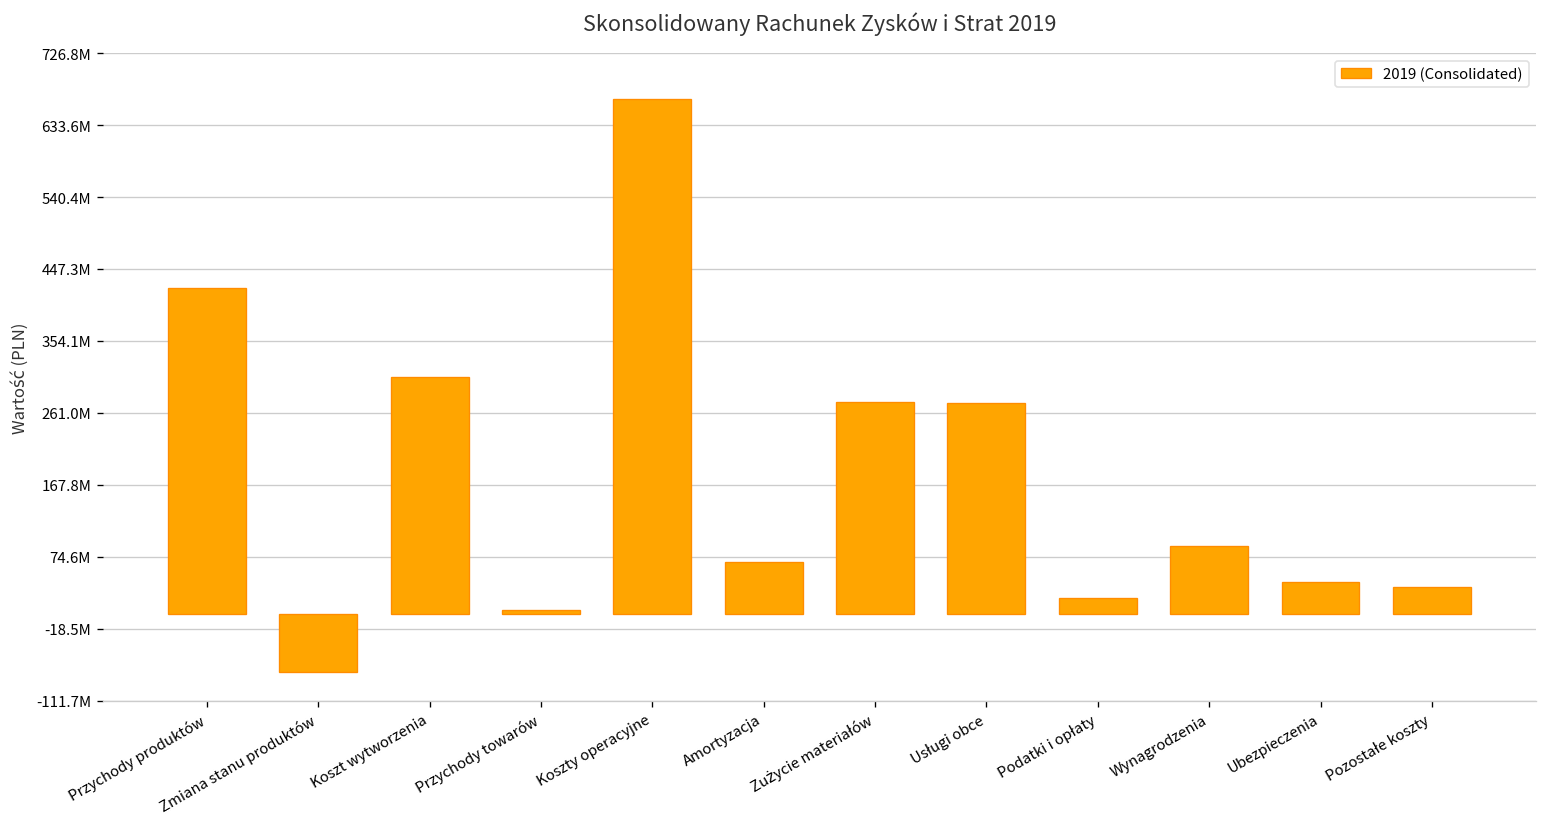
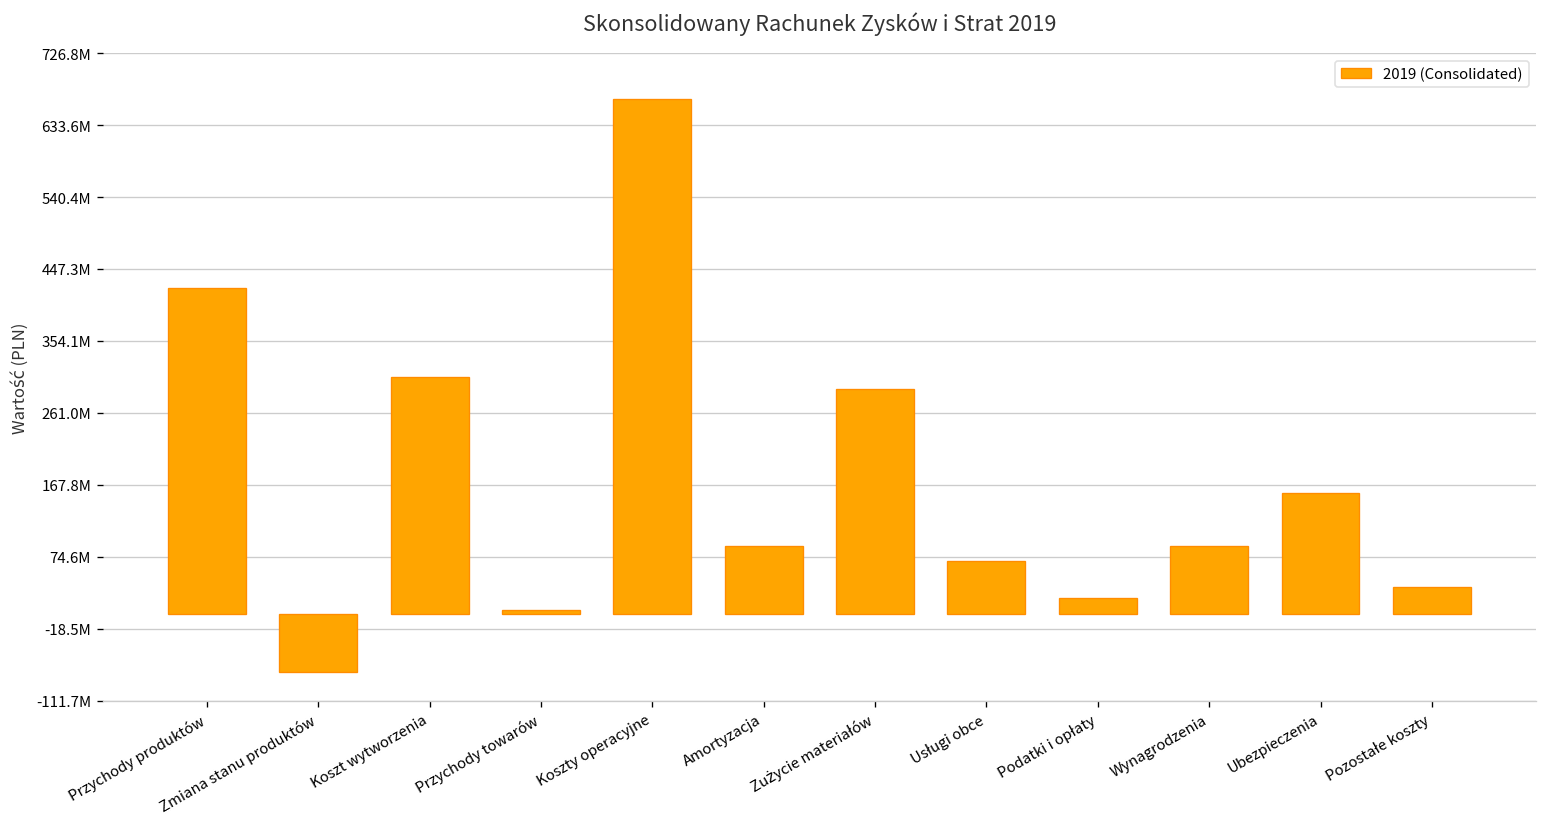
Amortyzacja: 70000000 -> 90000000
Zużycie materiałów: 270000000 -> 290000000
Usługi obce: 270000000 -> 70000000
Ubezpieczenia: 40000000 -> 160000000
